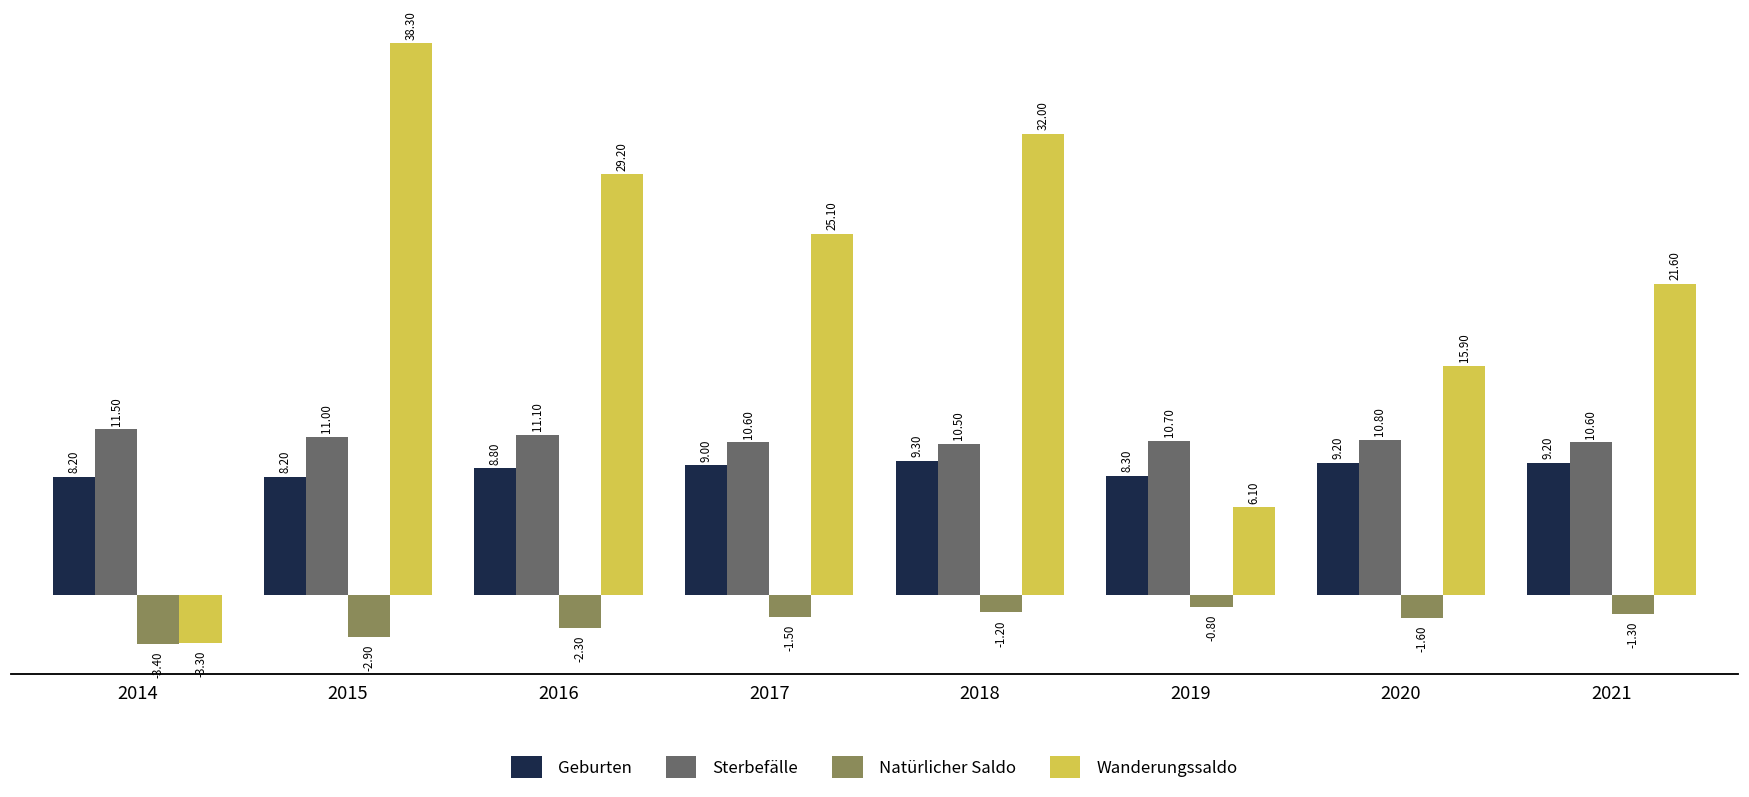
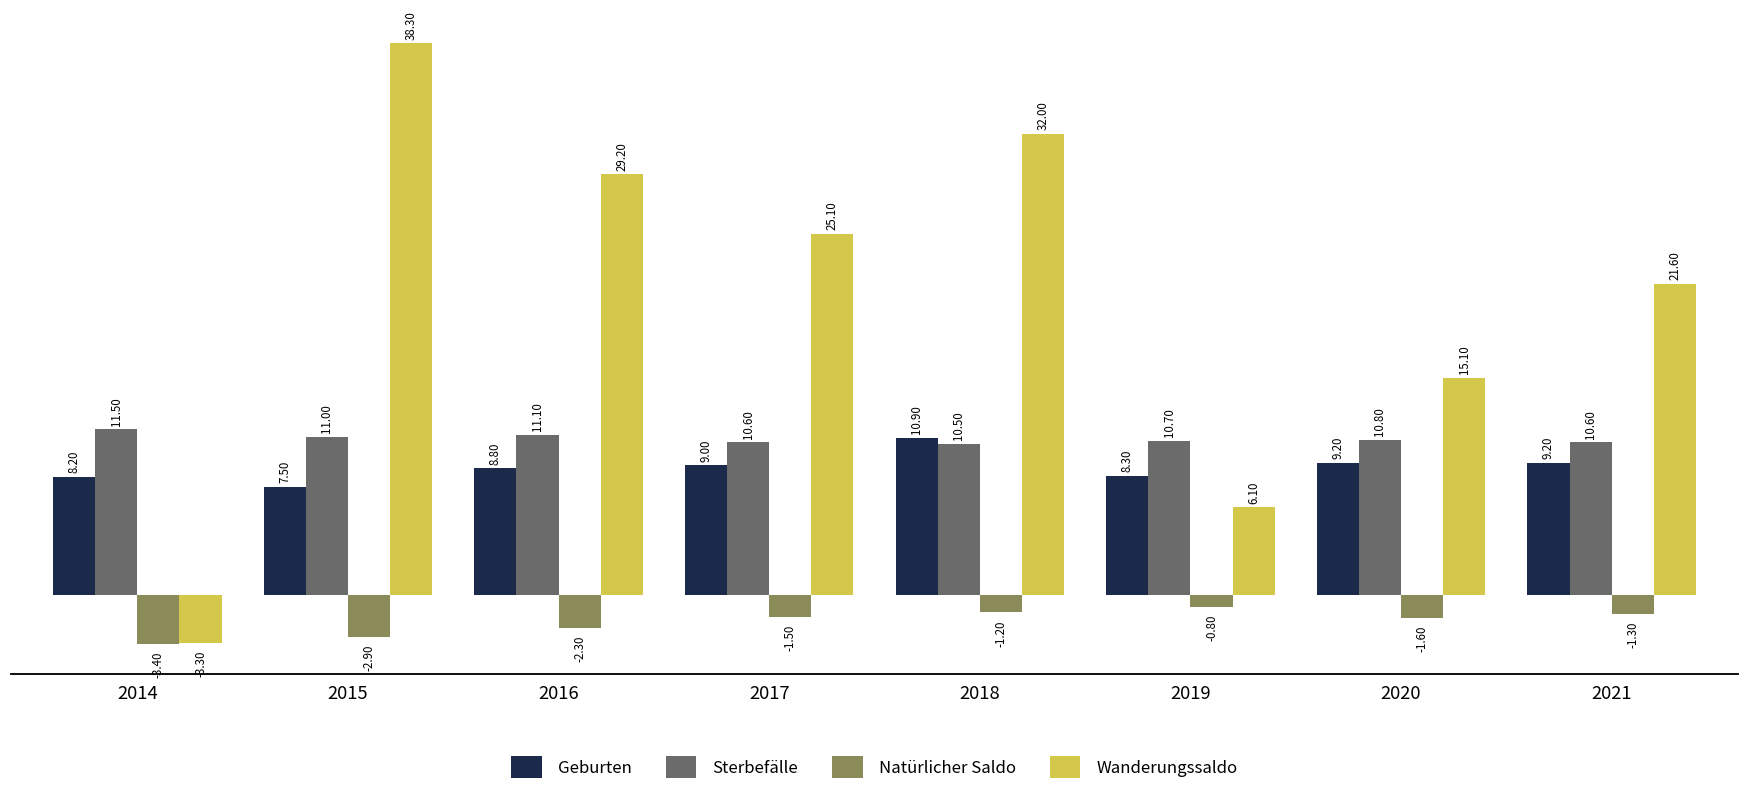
Geburten, 2015: 8.20 -> 7.50
Geburten, 2018: 9.30 -> 10.90
Wanderungssaldo, 2020: 15.90 -> 15.10
